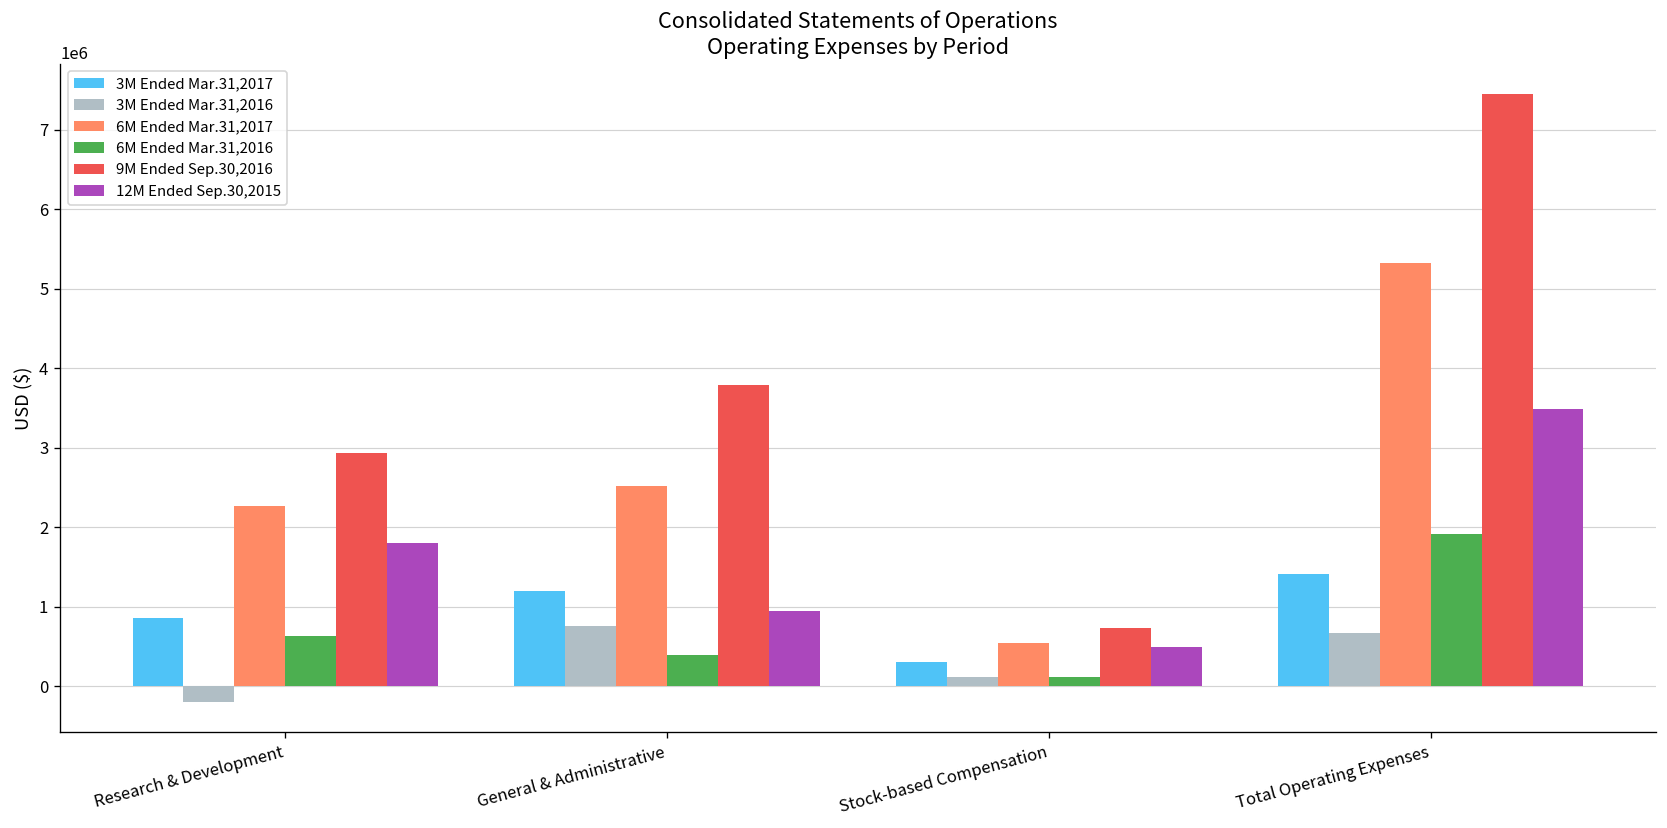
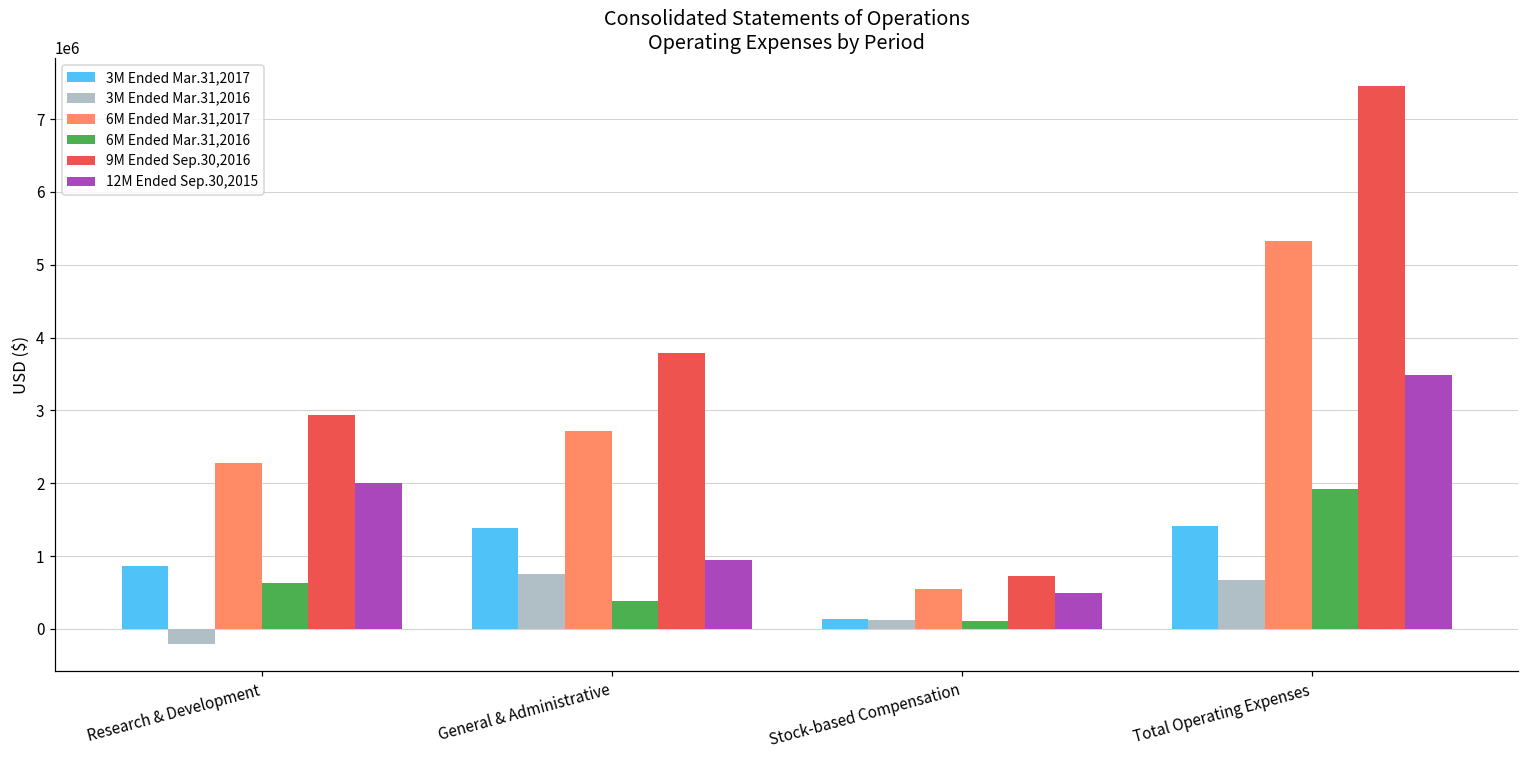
12M Ended Sep.30,2015, Research & Development: 1800000 -> 2000000
3M Ended Mar.31,2017, General & Administrative: 1200000 -> 1400000
6M Ended Mar.31,2017, General & Administrative: 2500000 -> 2700000
3M Ended Mar.31,2017, Stock-based Compensation: 300000 -> 100000
